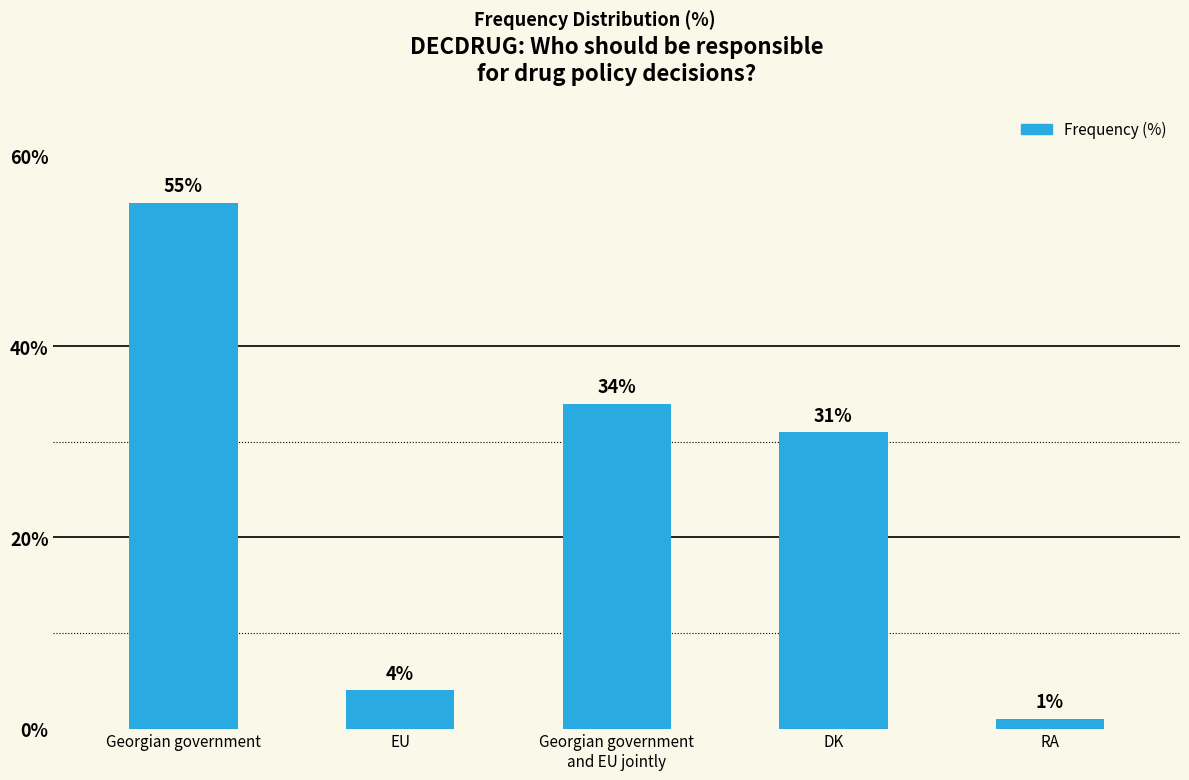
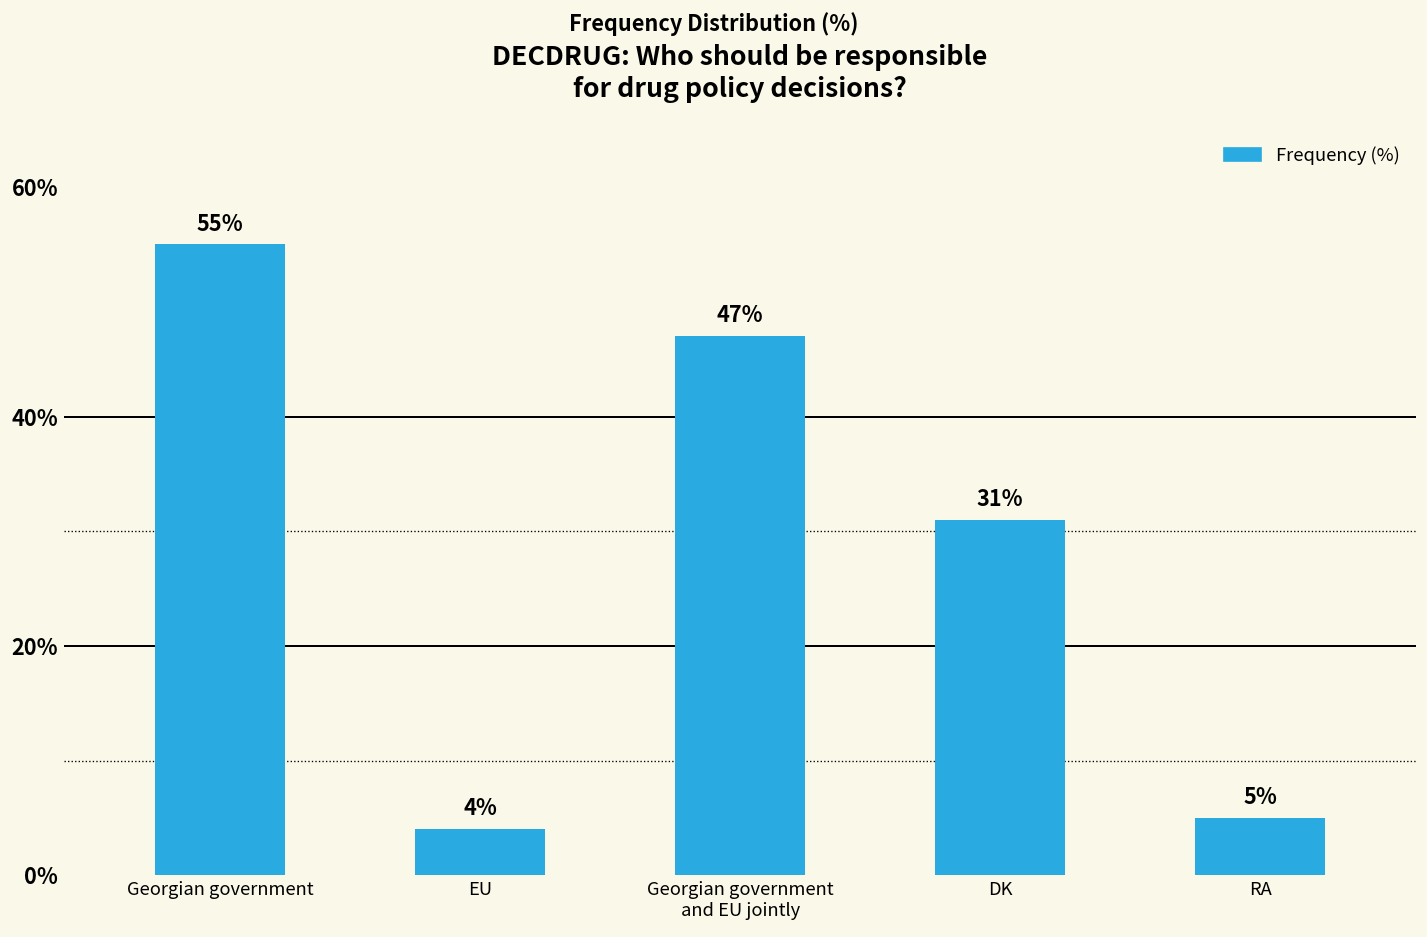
Georgian government and EU jointly: 34% -> 47%
RA: 1% -> 5%
